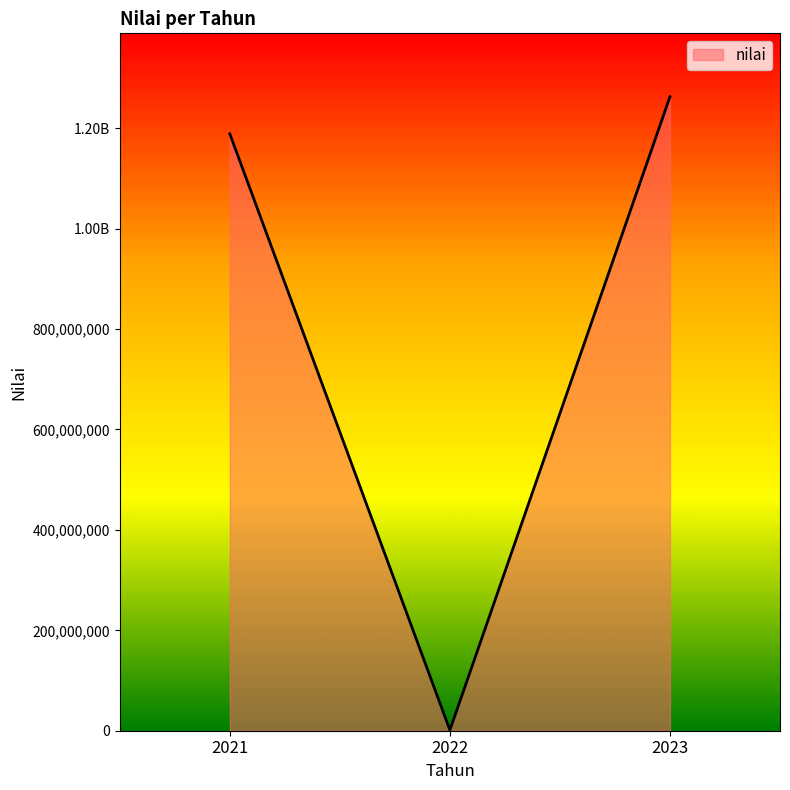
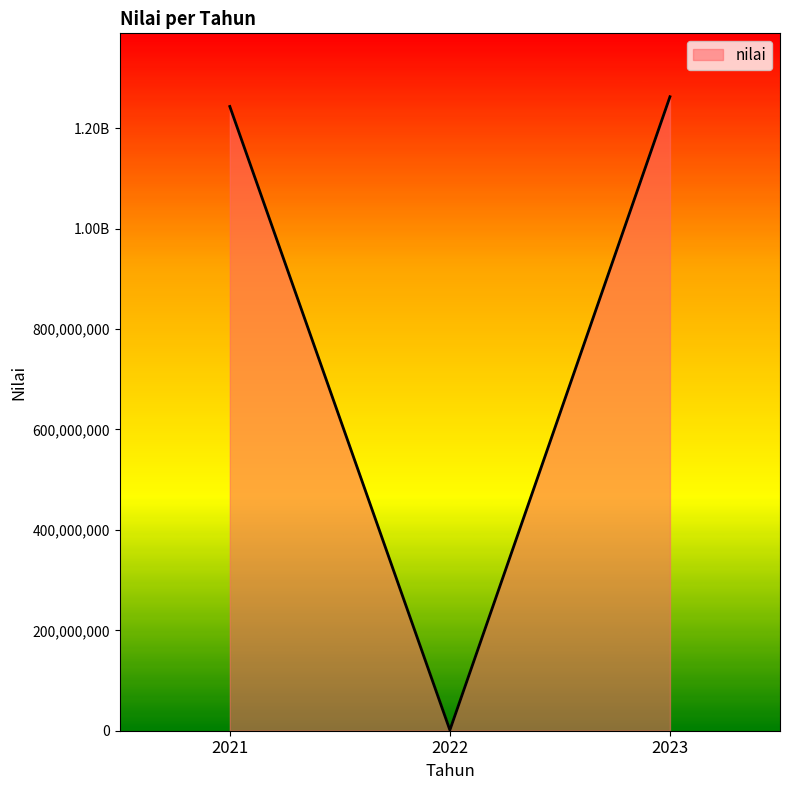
2021: 1,190,000,000 -> 1,240,000,000
